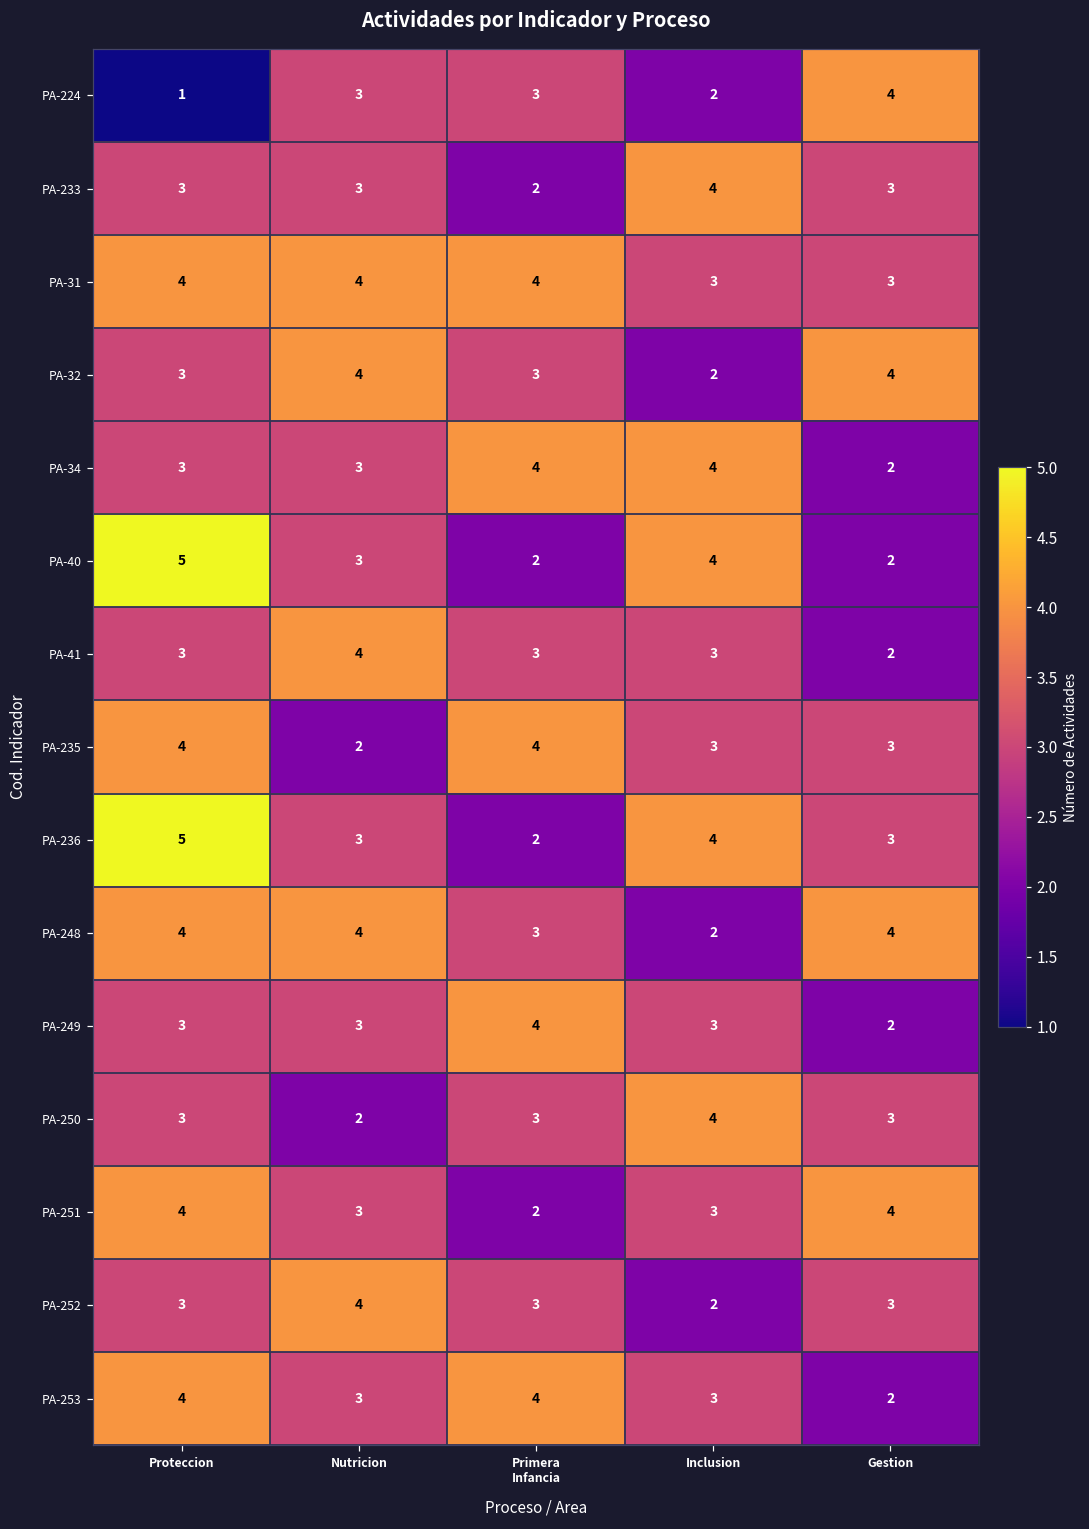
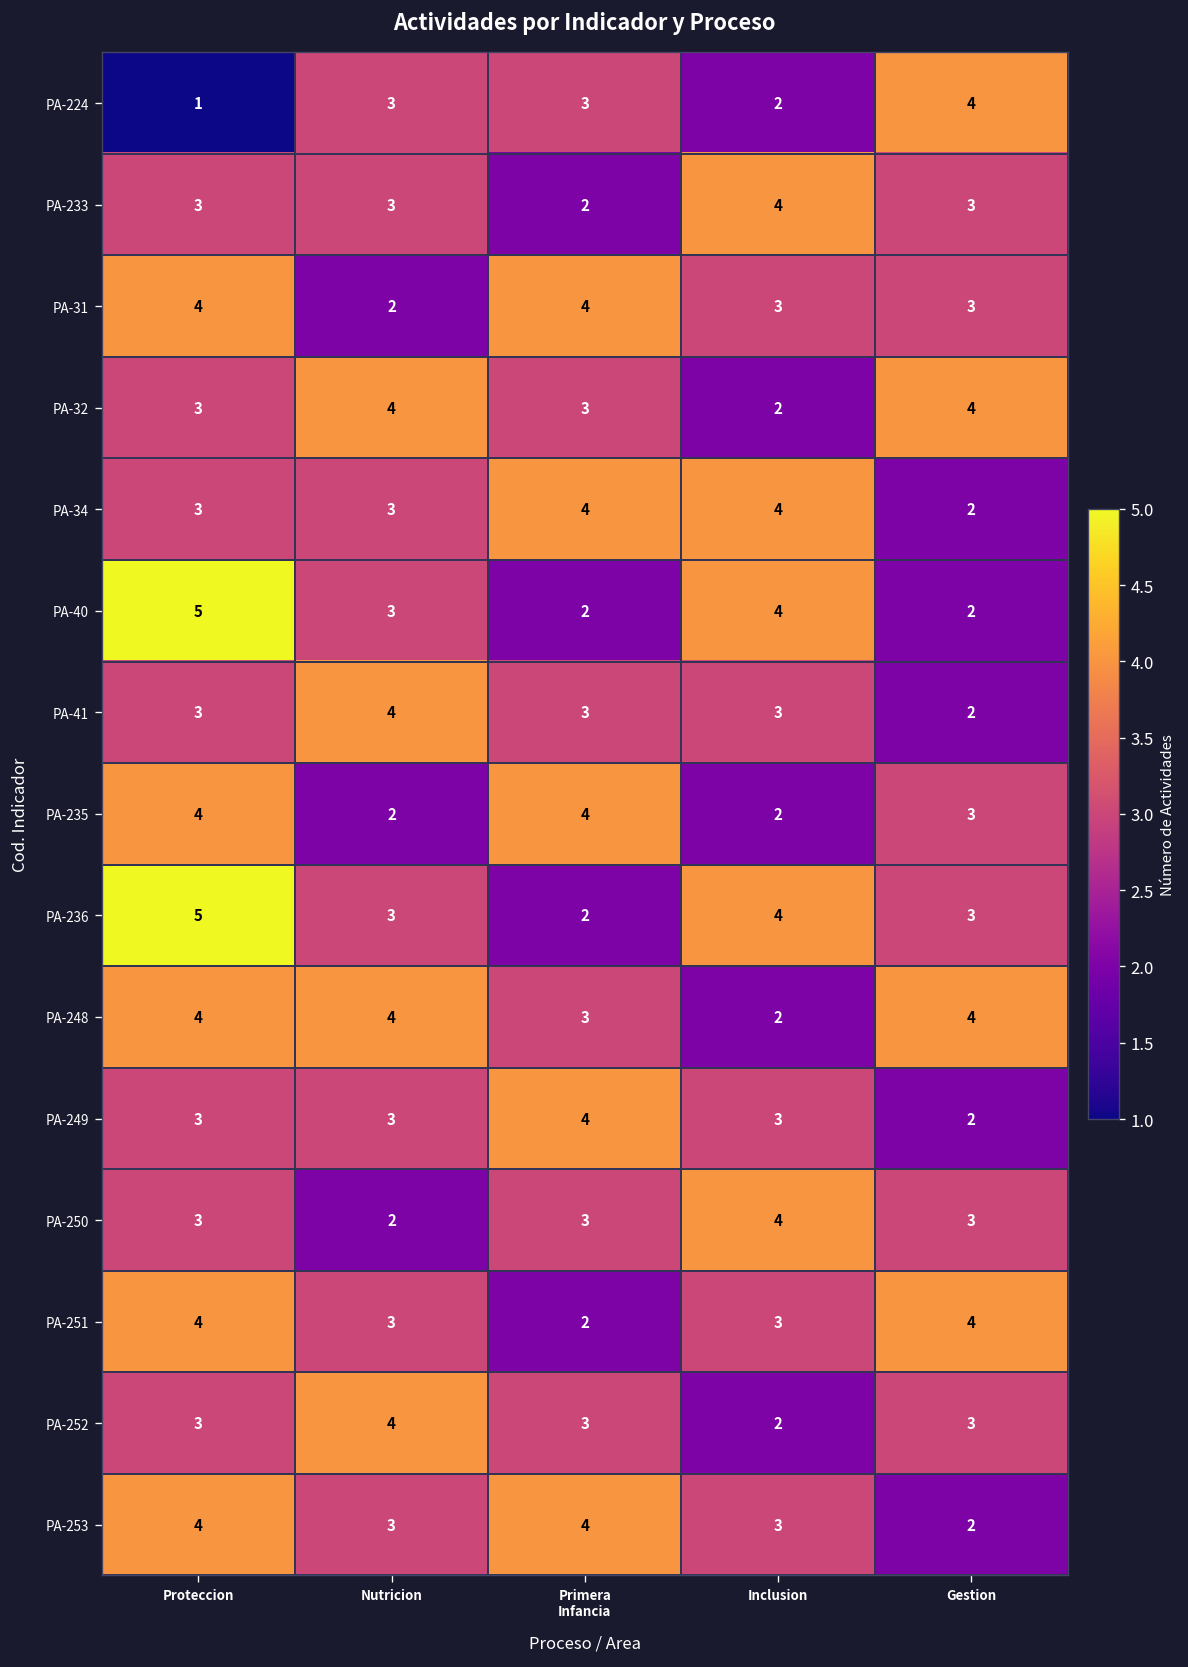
PA-31, Nutricion: 4 -> 2
PA-235, Inclusion: 3 -> 2
